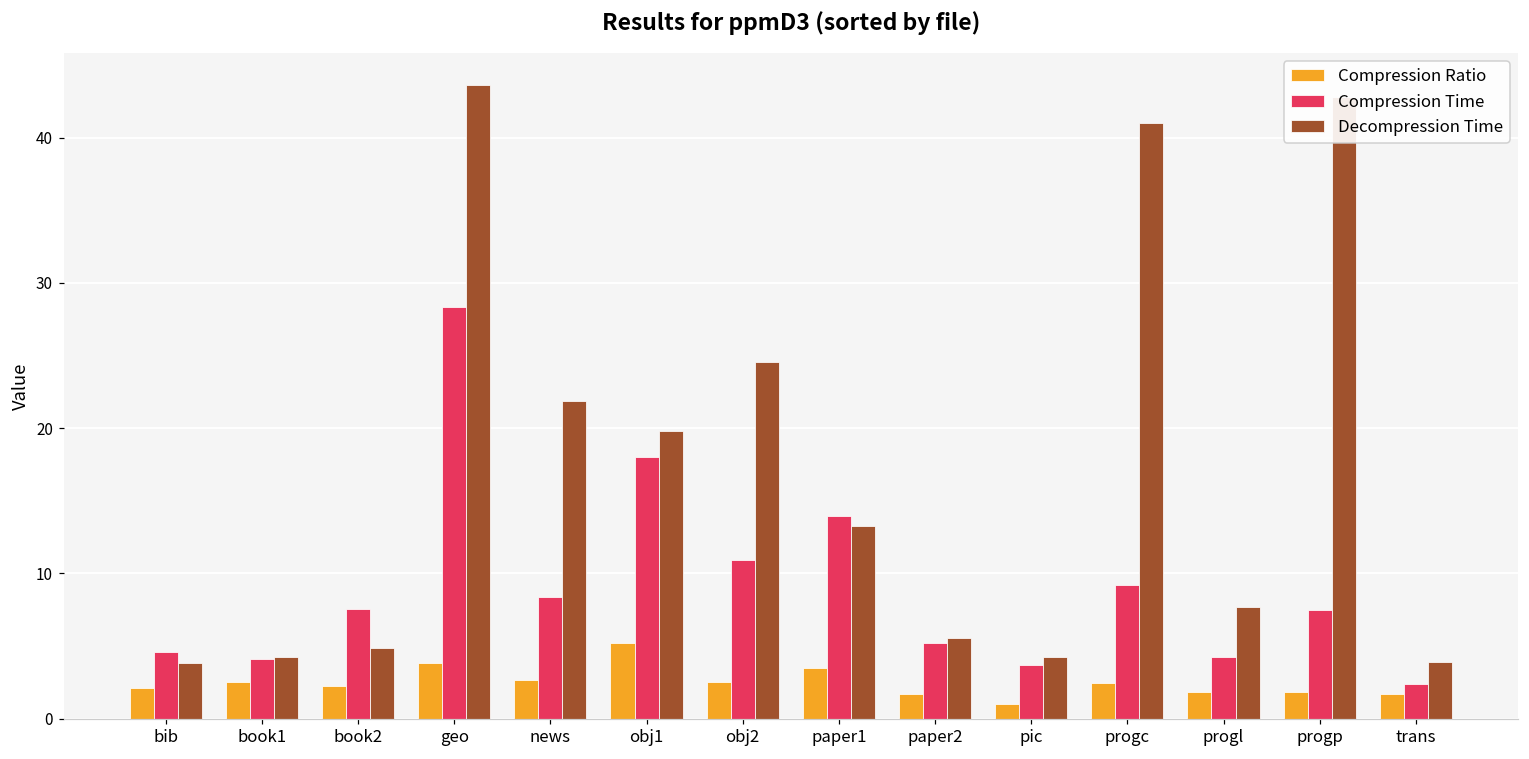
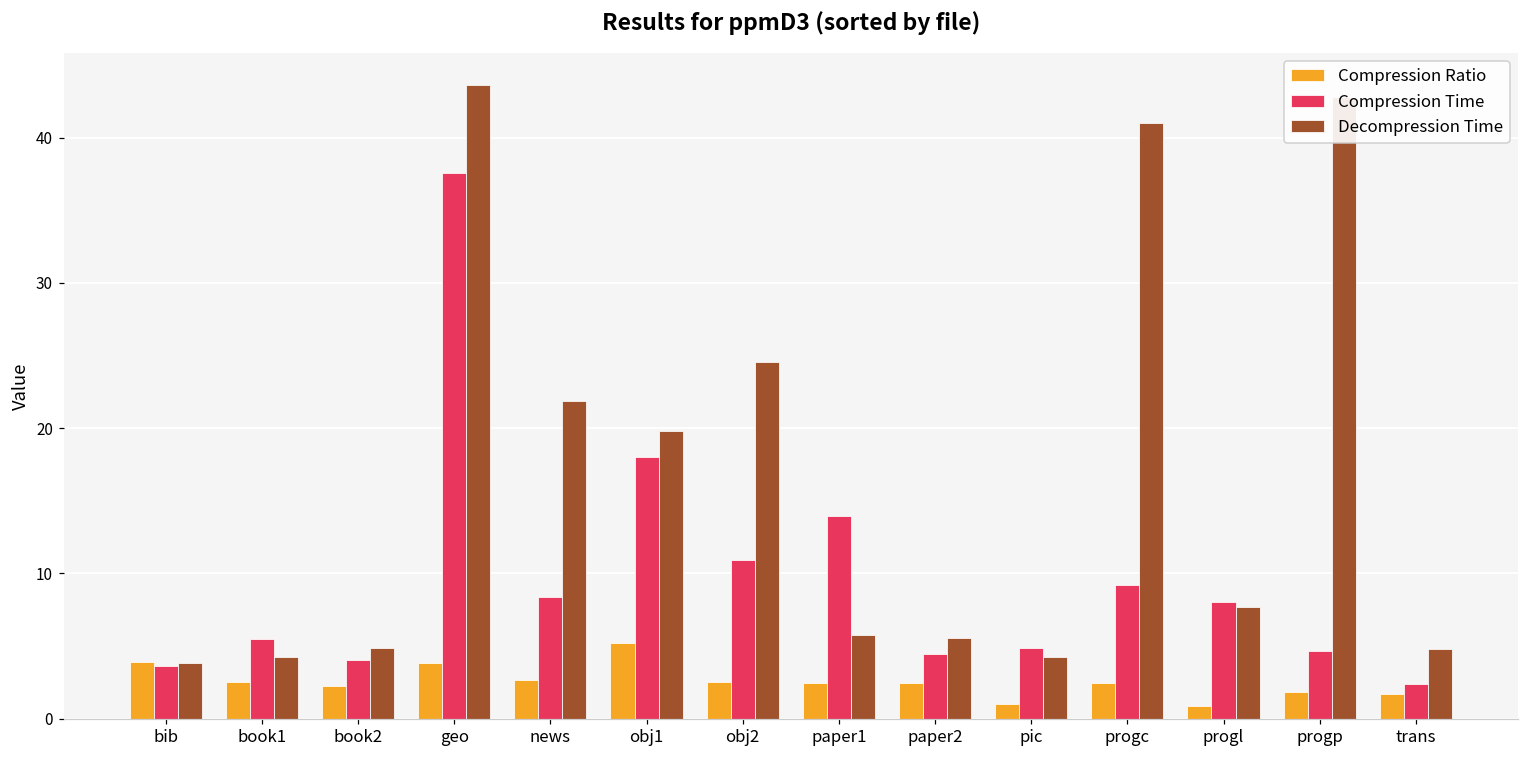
Compression Ratio, bib: 2.1 -> 3.9
Compression Time, bib: 4.6 -> 3.6
Compression Time, book1: 4.1 -> 5.5
Compression Time, book2: 7.5 -> 4.0
Compression Time, geo: 28.3 -> 37.6
Compression Ratio, paper1: 3.5 -> 2.5
Decompression Time, paper1: 13.3 -> 5.8
Compression Ratio, paper2: 1.7 -> 2.5
Compression Time, paper2: 5.2 -> 4.4
Compression Time, pic: 3.7 -> 4.8
Compression Ratio, progl: 1.8 -> 0.9
Compression Time, progl: 4.3 -> 8.0
Compression Time, progp: 7.5 -> 4.7
Decompression Time, trans: 3.9 -> 4.8
